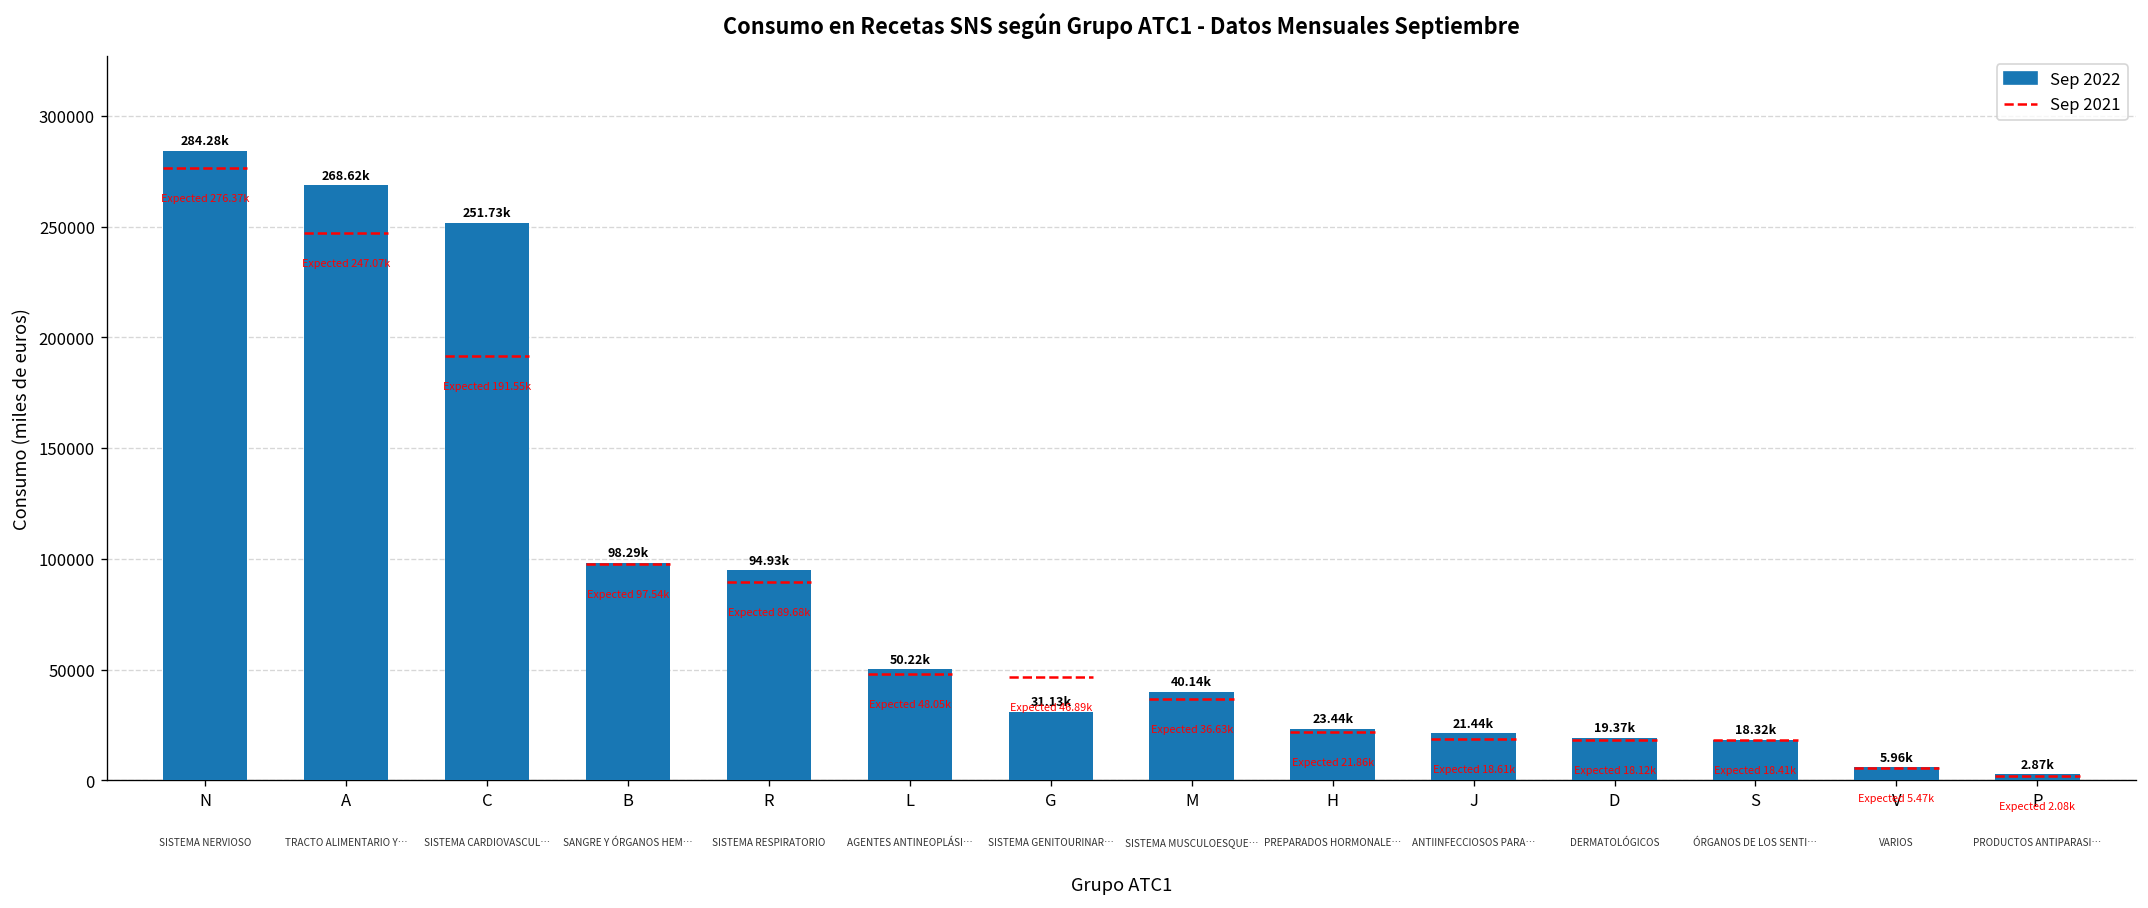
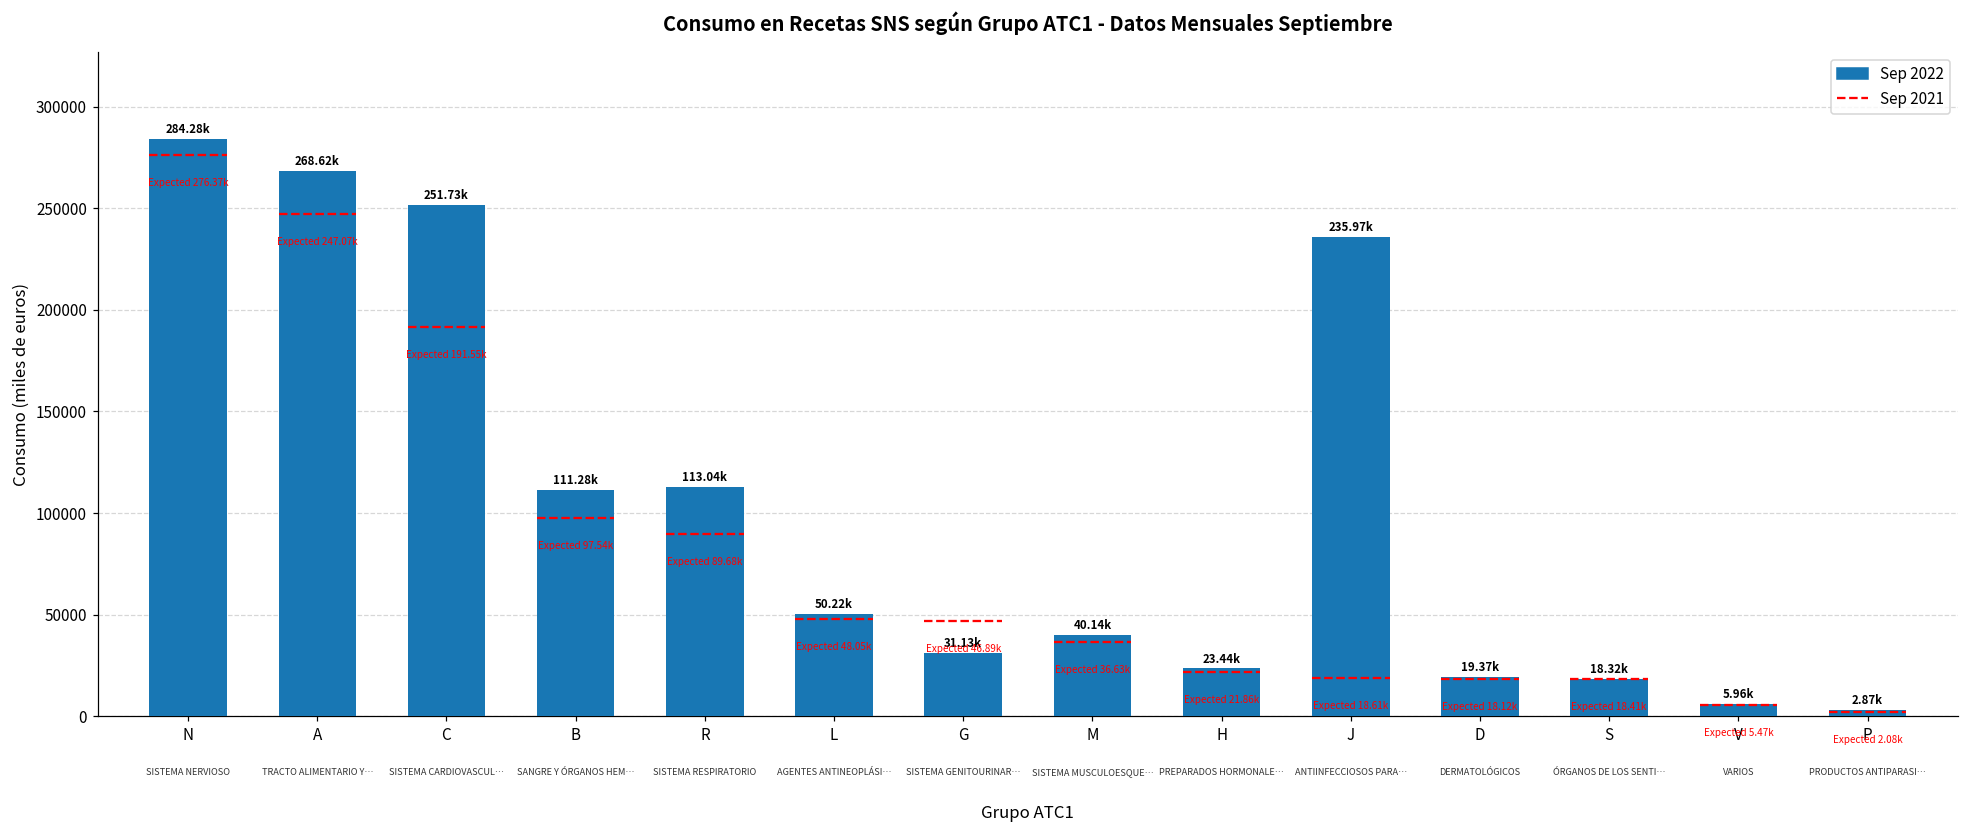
B: 98.29k -> 111.28k
R: 94.93k -> 113.04k
J: 21.44k -> 235.97k
